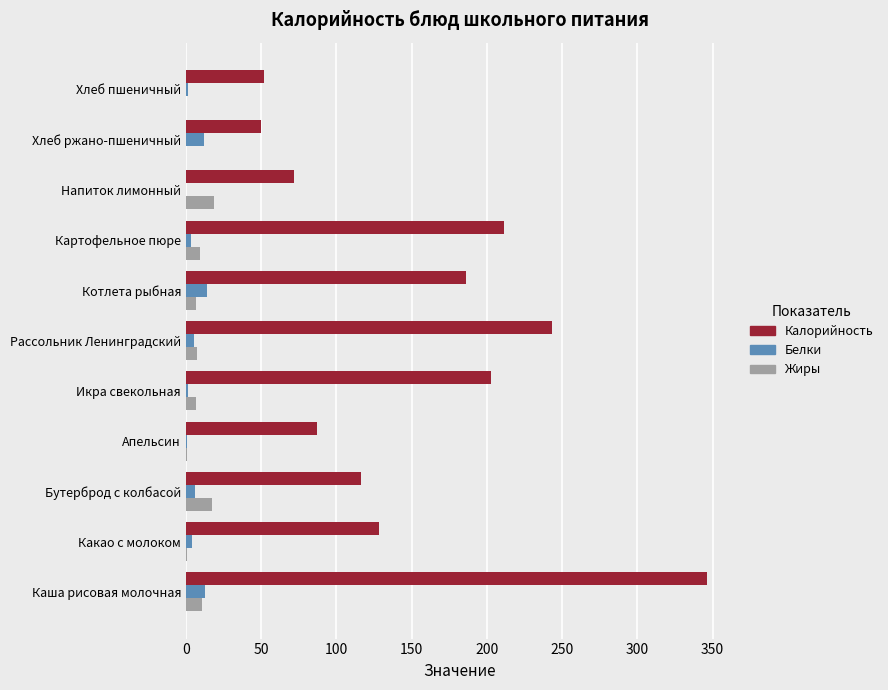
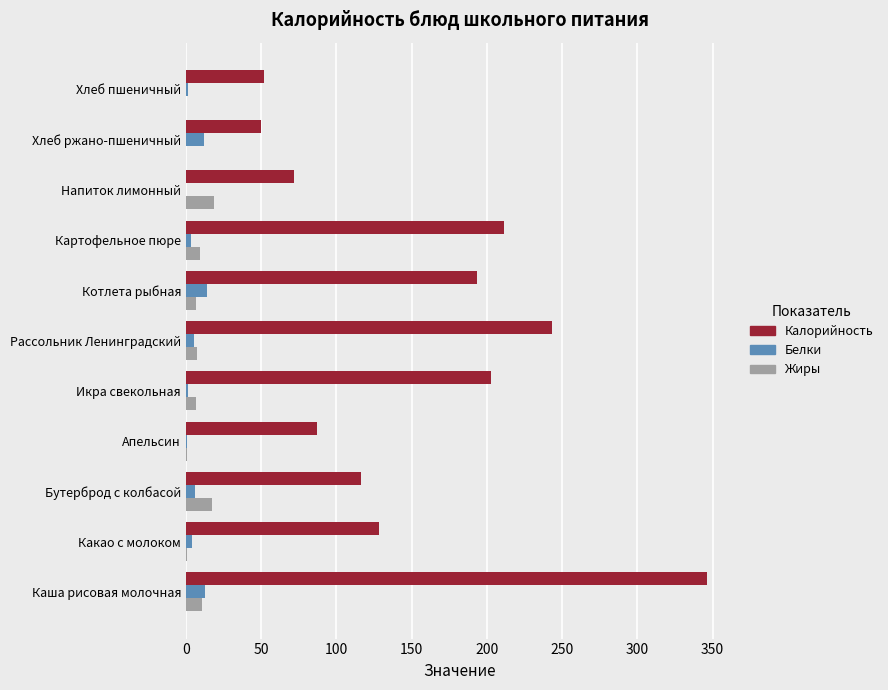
Калорийность, Котлета рыбная: 186 -> 193
